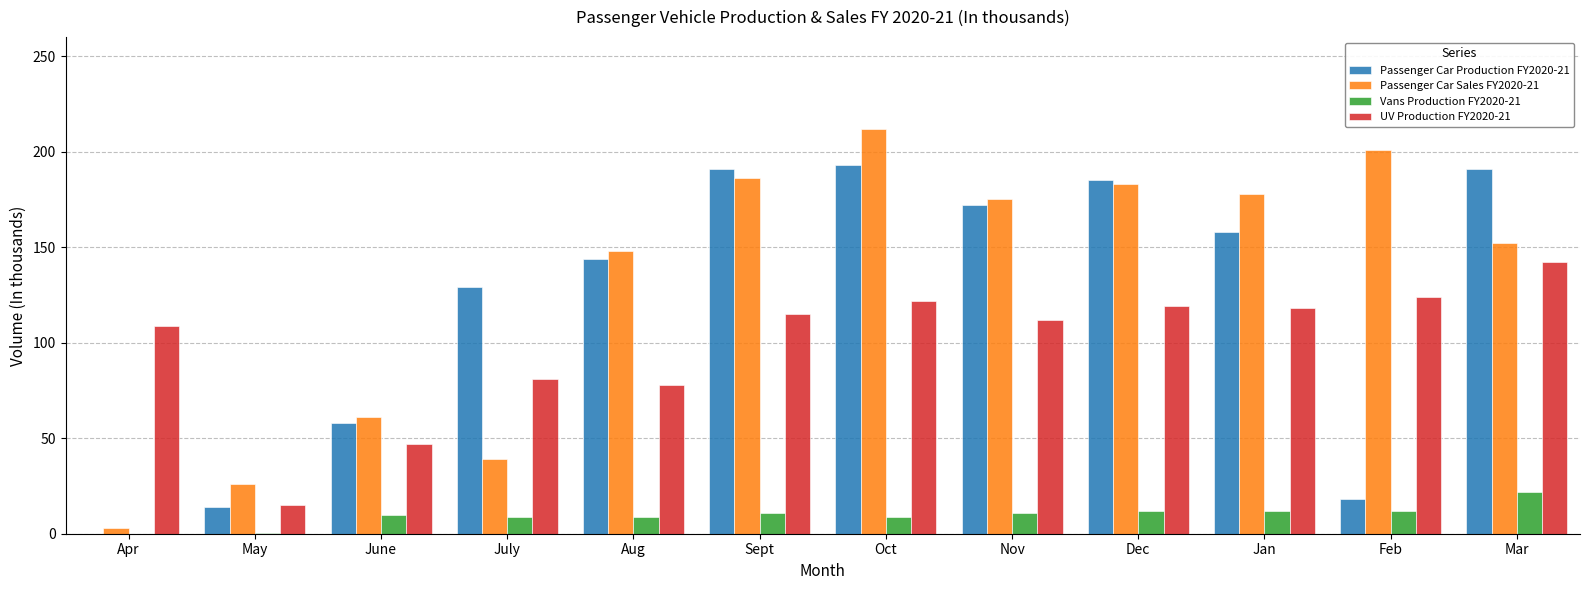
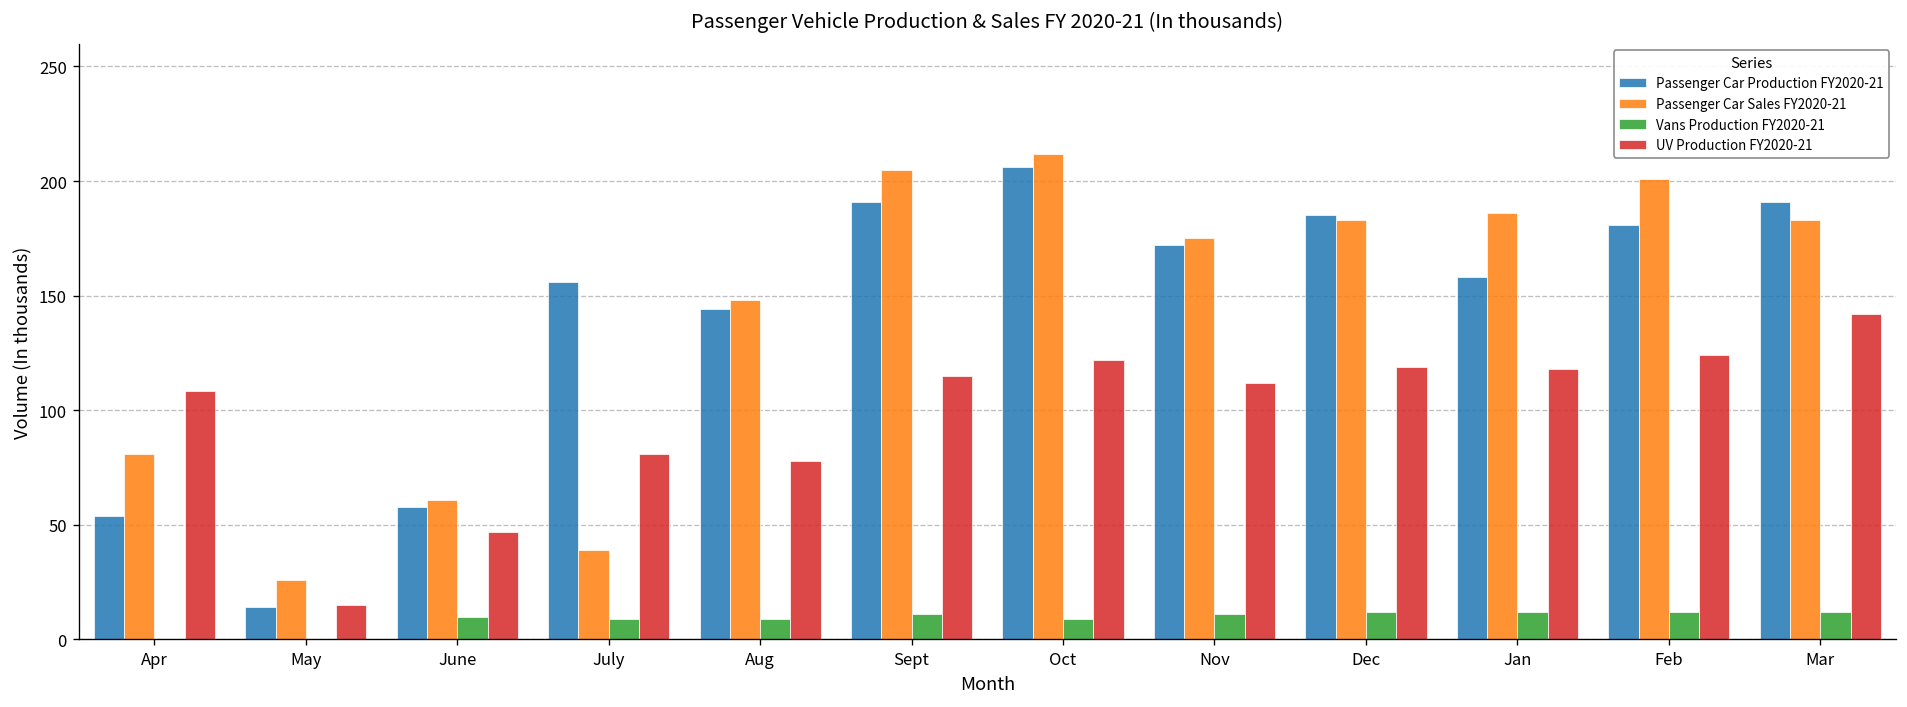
Passenger Car Production FY2020-21, Apr: 0 -> 54
Passenger Car Sales FY2020-21, Apr: 3 -> 81
Passenger Car Production FY2020-21, July: 129 -> 156
Passenger Car Sales FY2020-21, Sept: 186 -> 205
Passenger Car Production FY2020-21, Oct: 193 -> 206
Passenger Car Sales FY2020-21, Jan: 178 -> 186
Passenger Car Production FY2020-21, Feb: 18 -> 181
Passenger Car Sales FY2020-21, Mar: 152 -> 183
Vans Production FY2020-21, Mar: 22 -> 12
